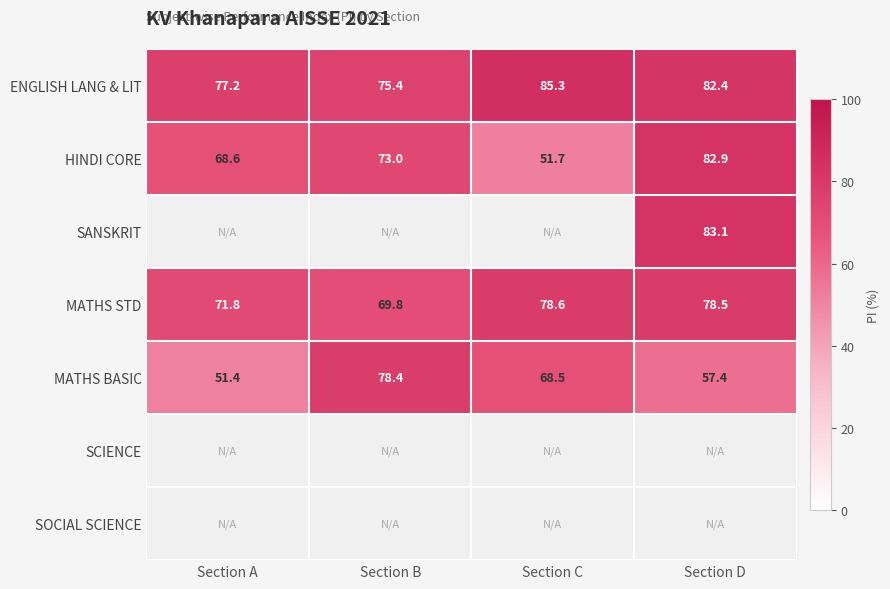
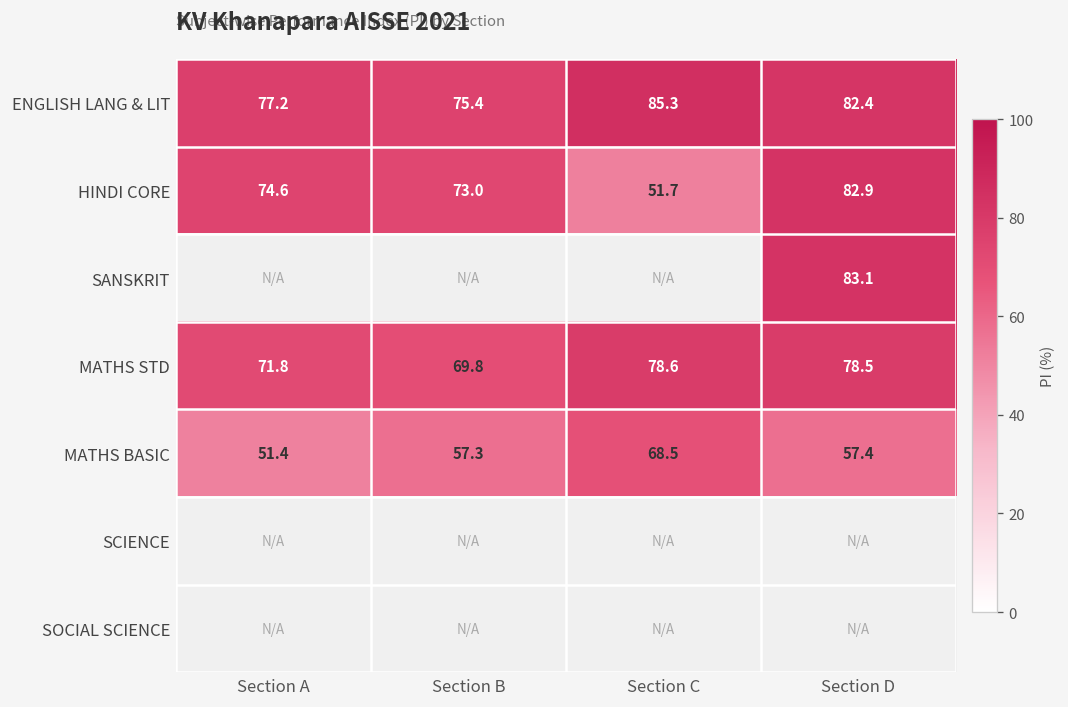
HINDI CORE, Section A: 68.6 -> 74.6
MATHS BASIC, Section B: 78.4 -> 57.3
